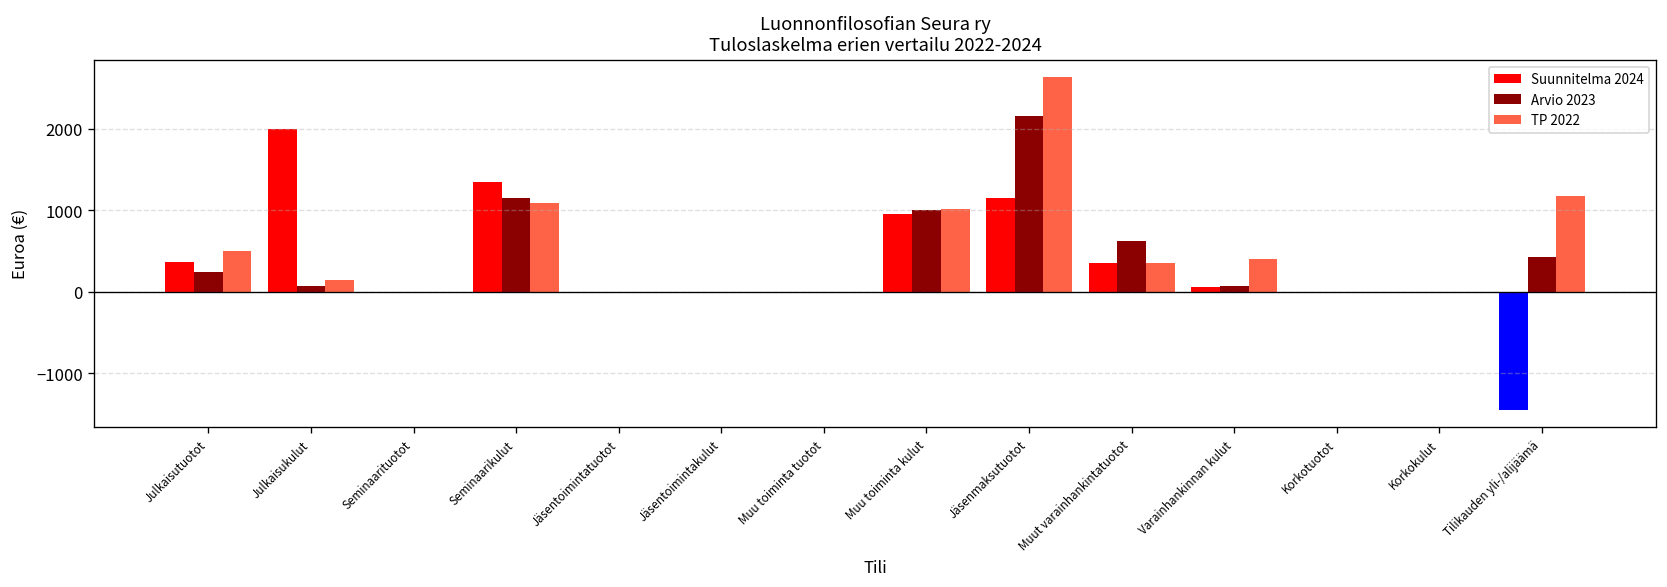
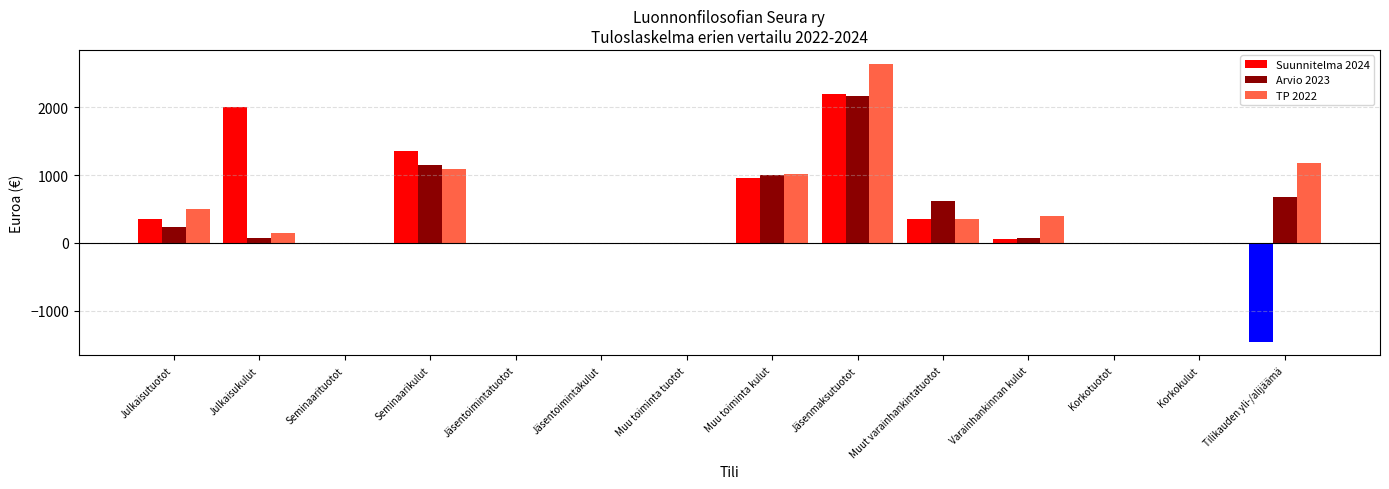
Suunnitelma 2024, Jäsenmaksutuotot: 1100 -> 2200
Arvio 2023, Tilikauden yli-/alijäämä: 400 -> 700
